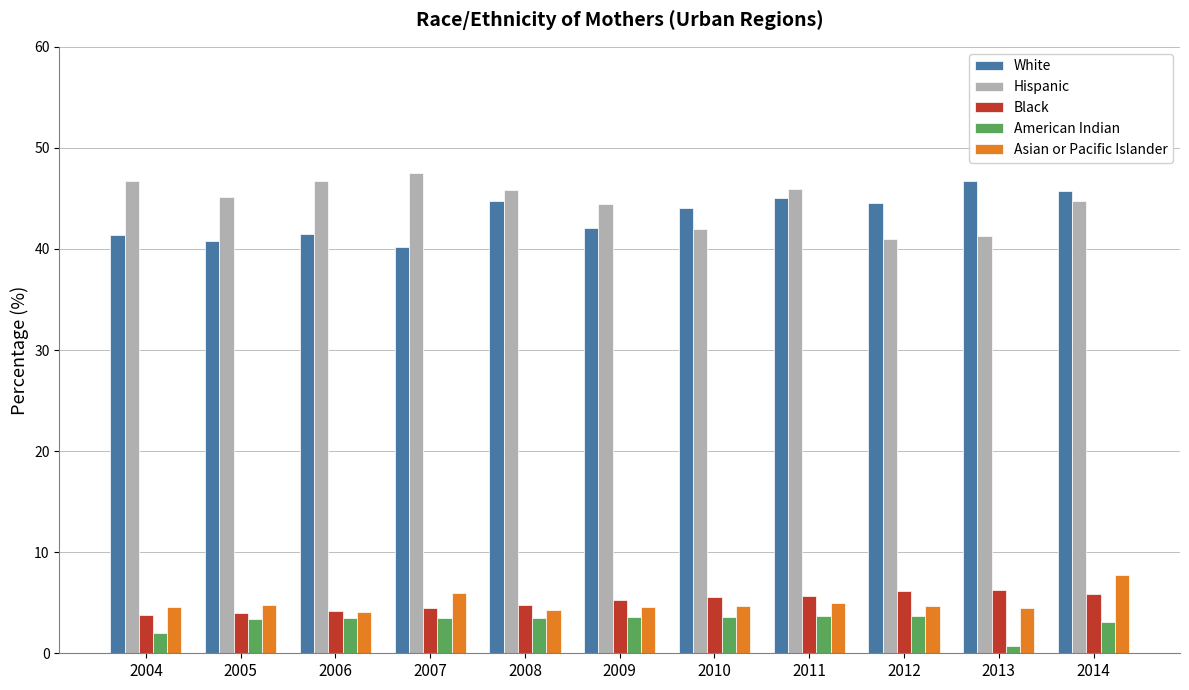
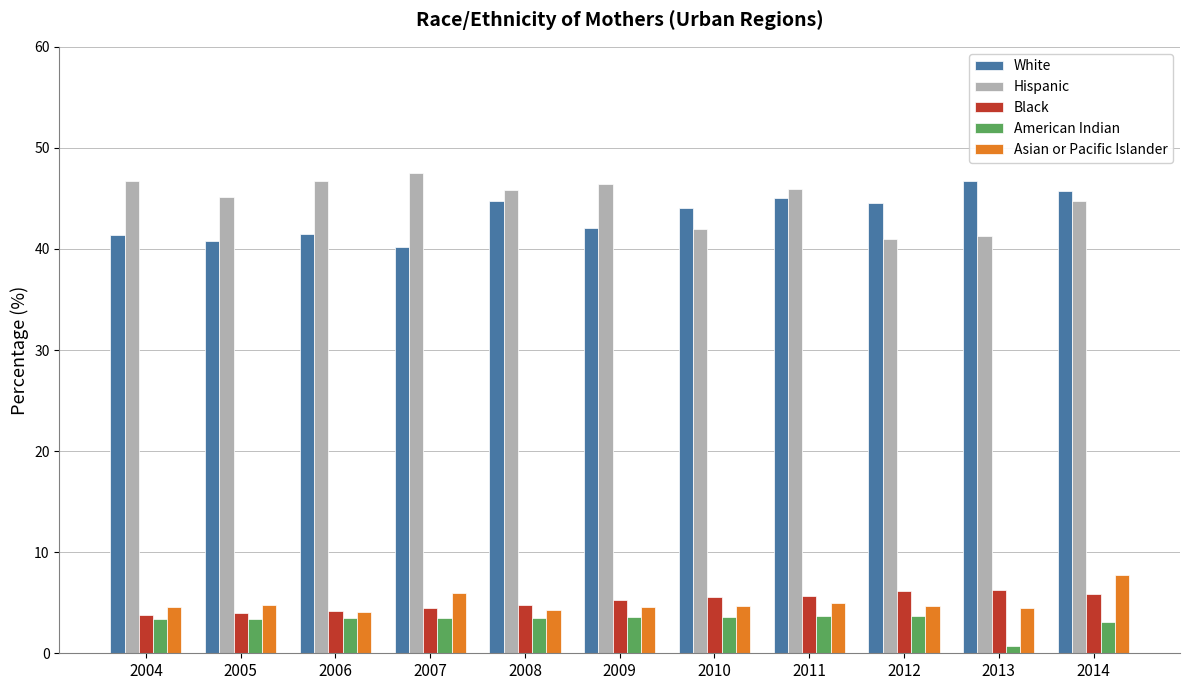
American Indian, 2004: 2.0 -> 3.4
Hispanic, 2009: 44.4 -> 46.4
